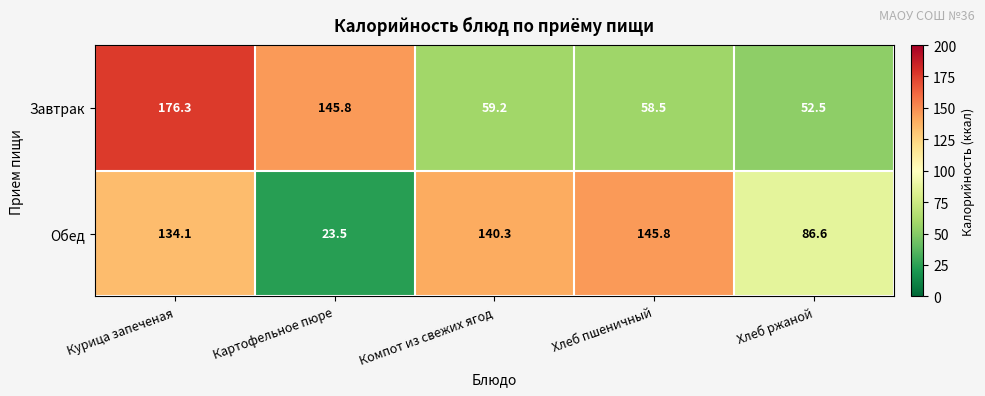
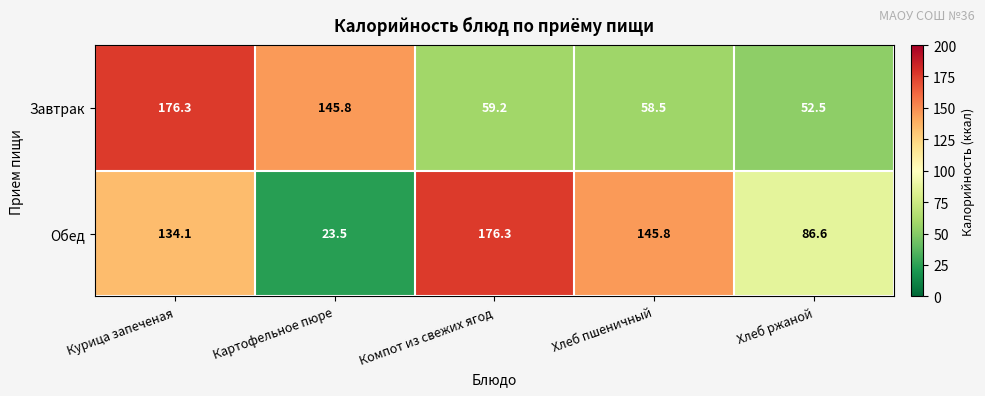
Обед, Компот из свежих ягод: 140.3 -> 176.3
